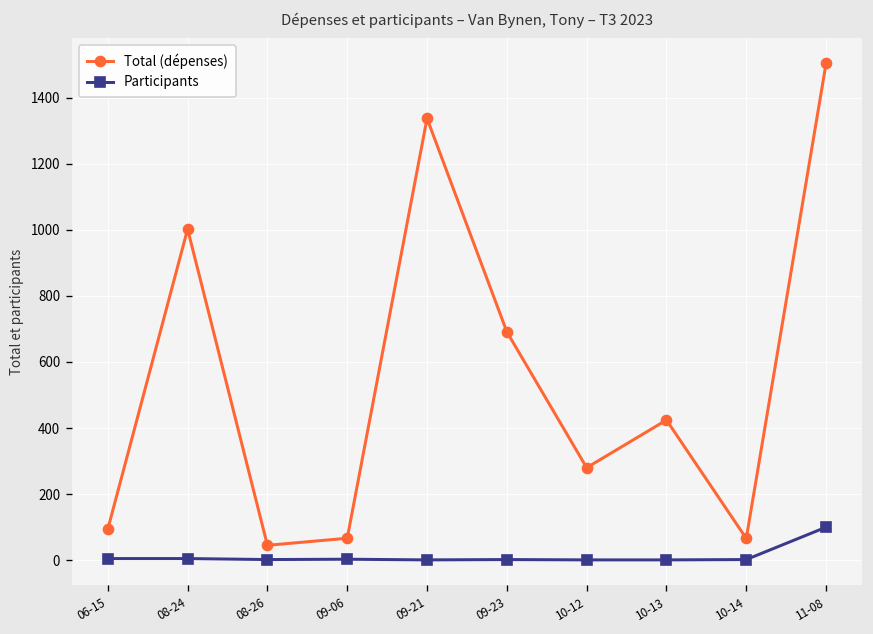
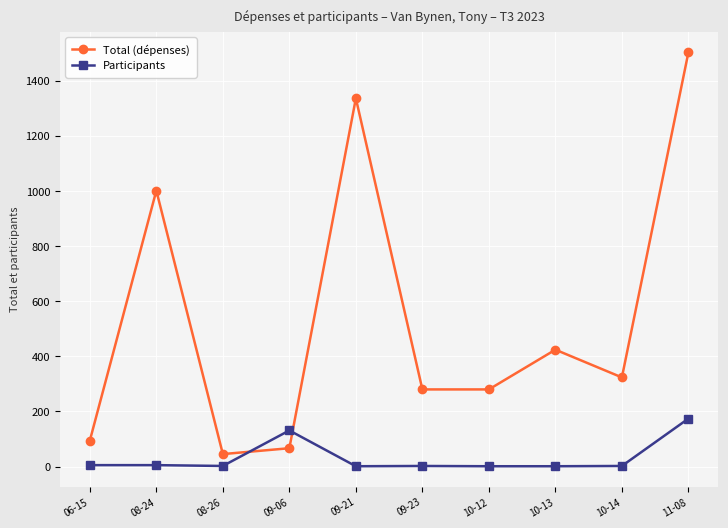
Participants, 09-06: 0 -> 130
Total (dépenses), 09-23: 690 -> 280
Total (dépenses), 10-14: 70 -> 320
Participants, 11-08: 100 -> 170
